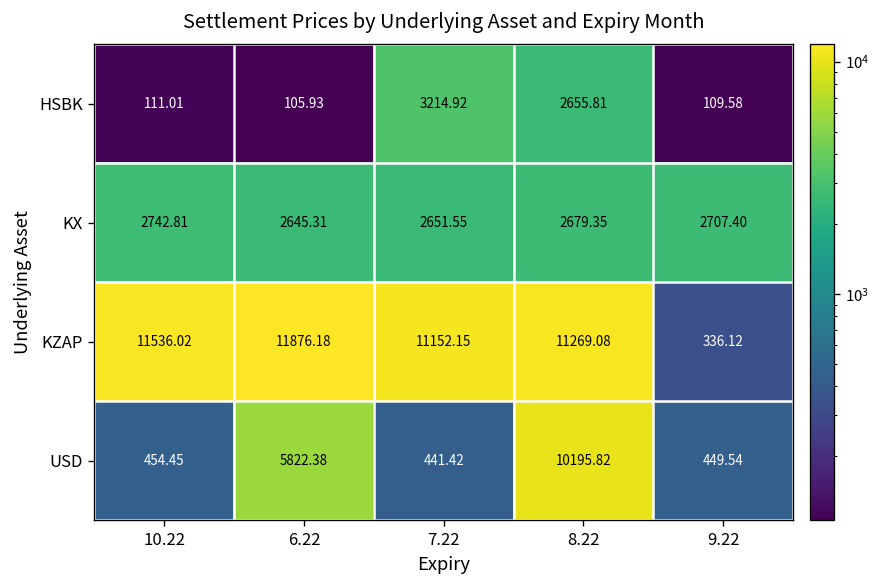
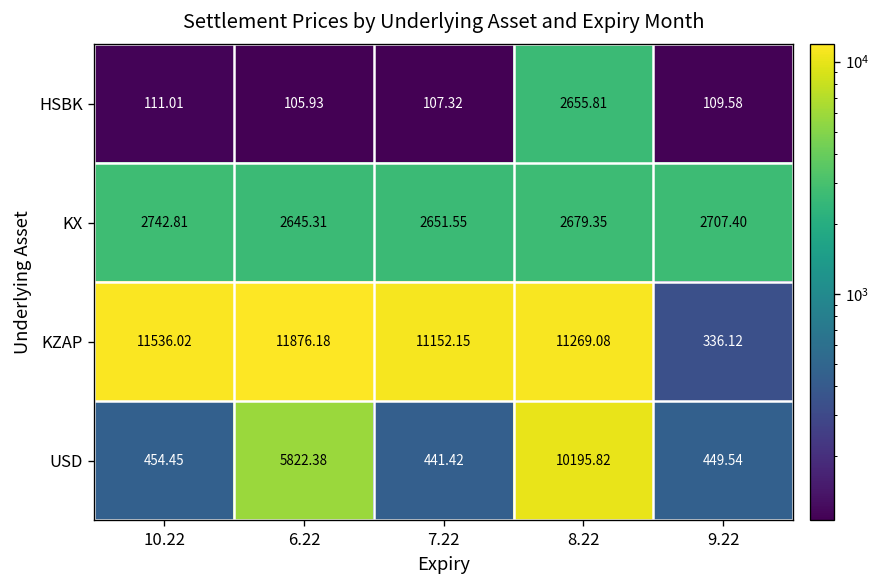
HSBK, 7.22: 3214.92 -> 107.32
